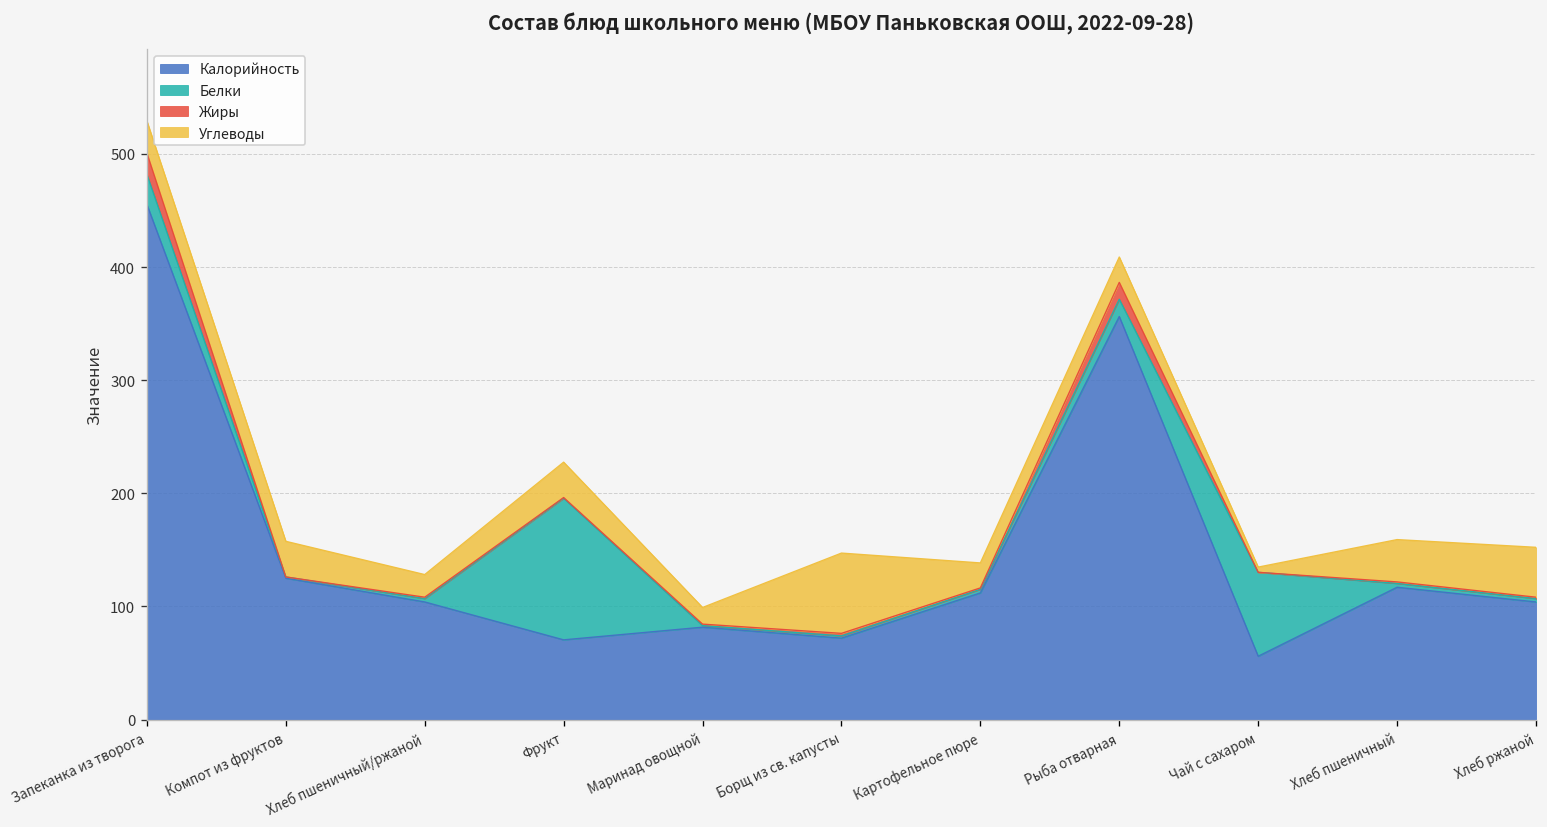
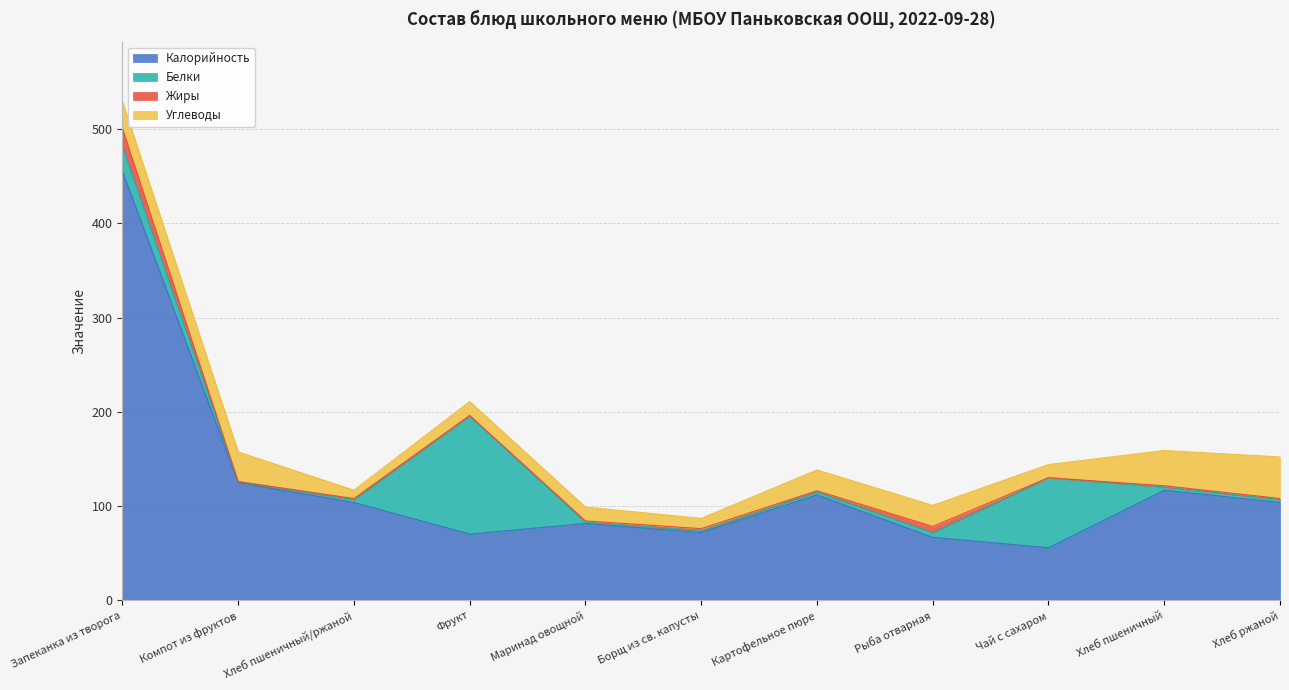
Углеводы, Хлеб пшеничный/ржаной: 20 -> 10
Углеводы, Фрукт: 30 -> 10
Углеводы, Борщ из св. капусты: 70 -> 10
Калорийность, Рыба отварная: 360 -> 70
Белки, Рыба отварная: 20 -> 10
Жиры, Рыба отварная: 15 -> 6
Углеводы, Чай с сахаром: 0 -> 10
